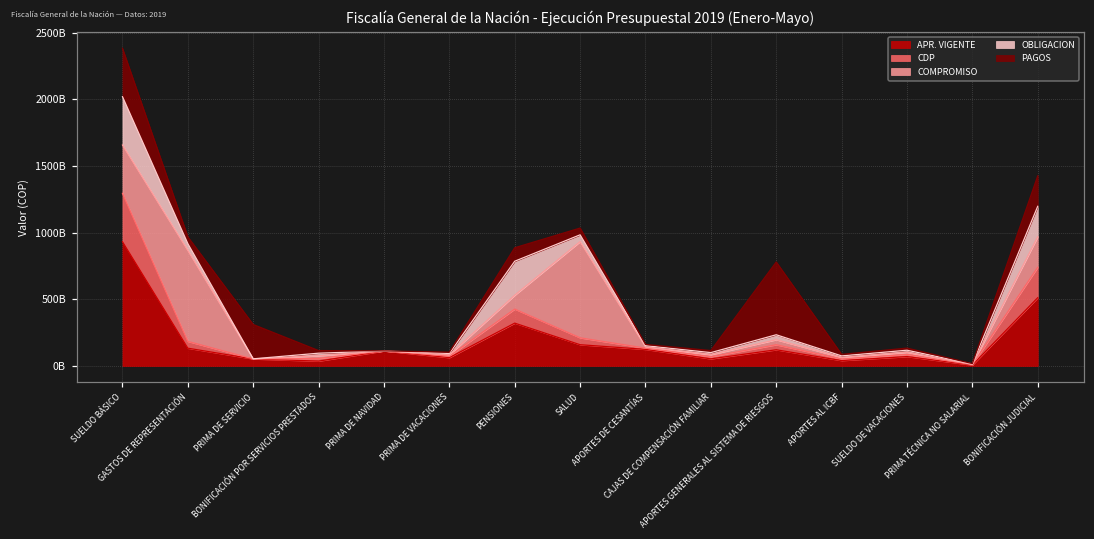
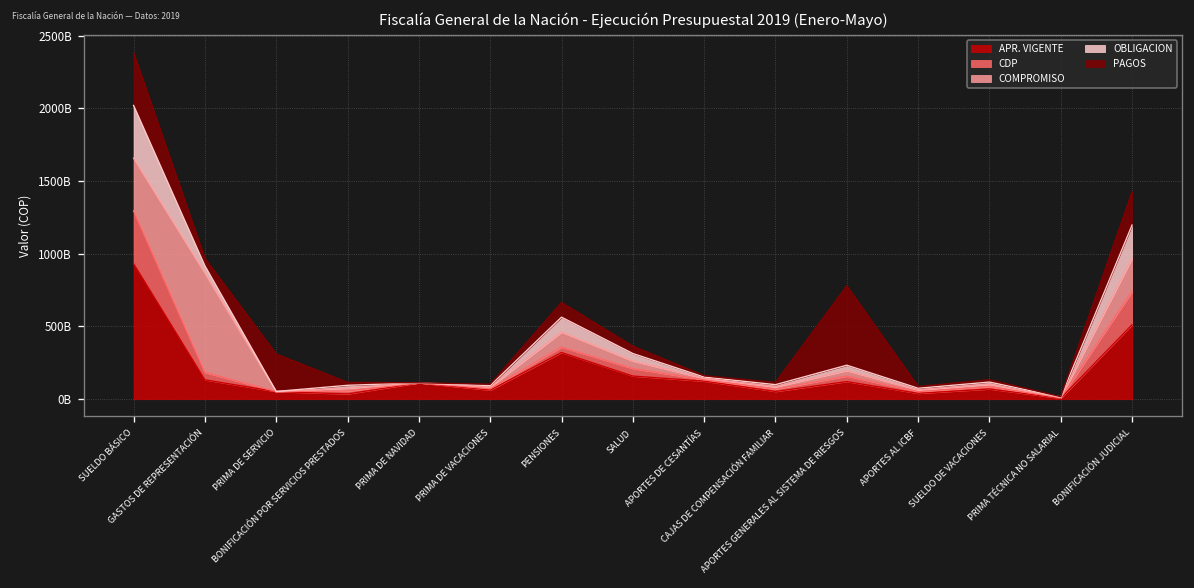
CDP, PENSIONES: 110000000000 -> 40000000000
OBLIGACION, PENSIONES: 260000000000 -> 100000000000
COMPROMISO, SALUD: 720000000000 -> 50000000000
